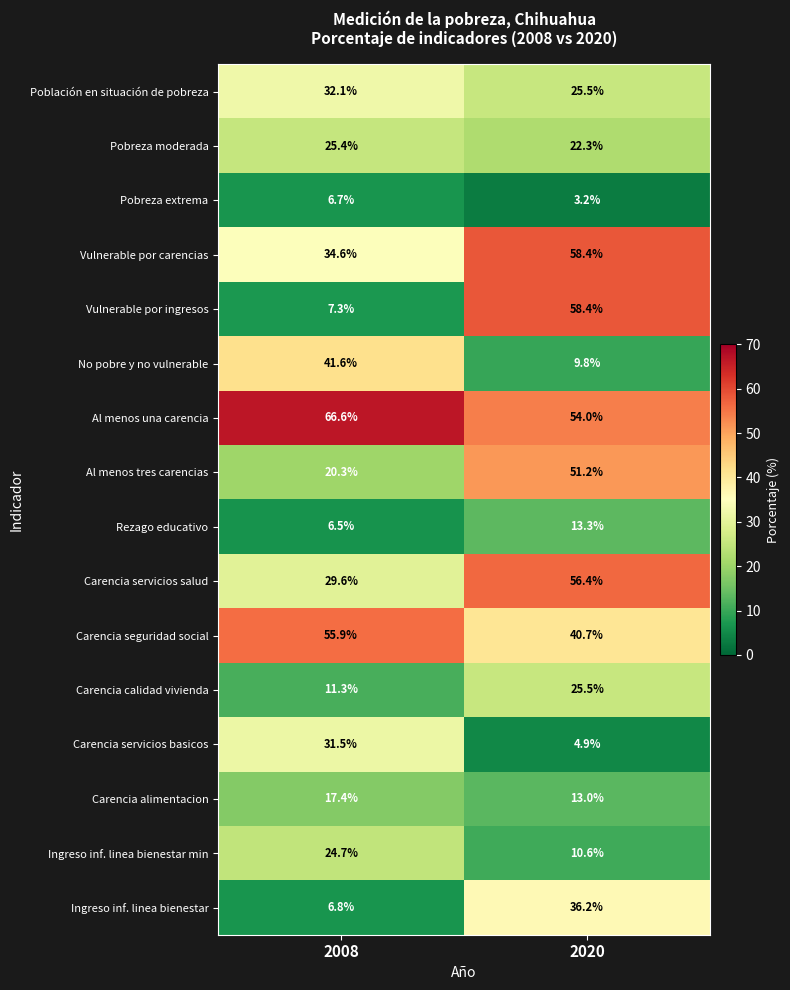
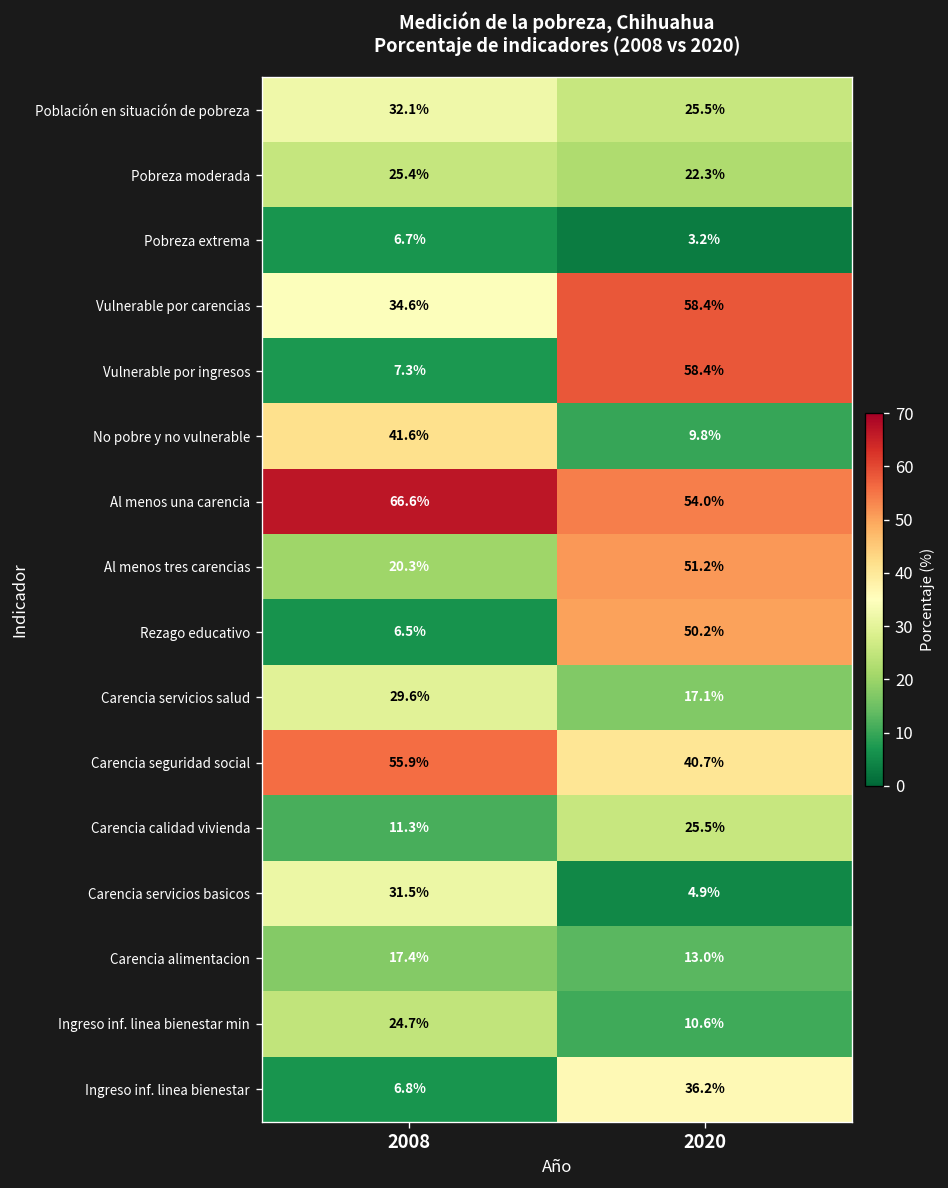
Rezago educativo, 2020: 13.3% -> 50.2%
Carencia servicios salud, 2020: 56.4% -> 17.1%
